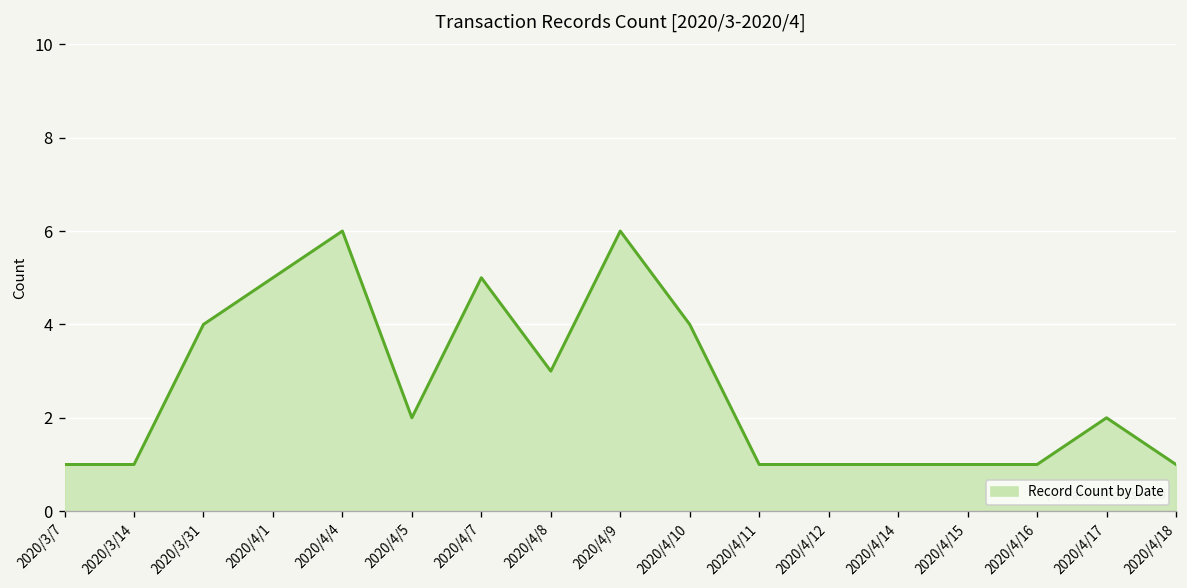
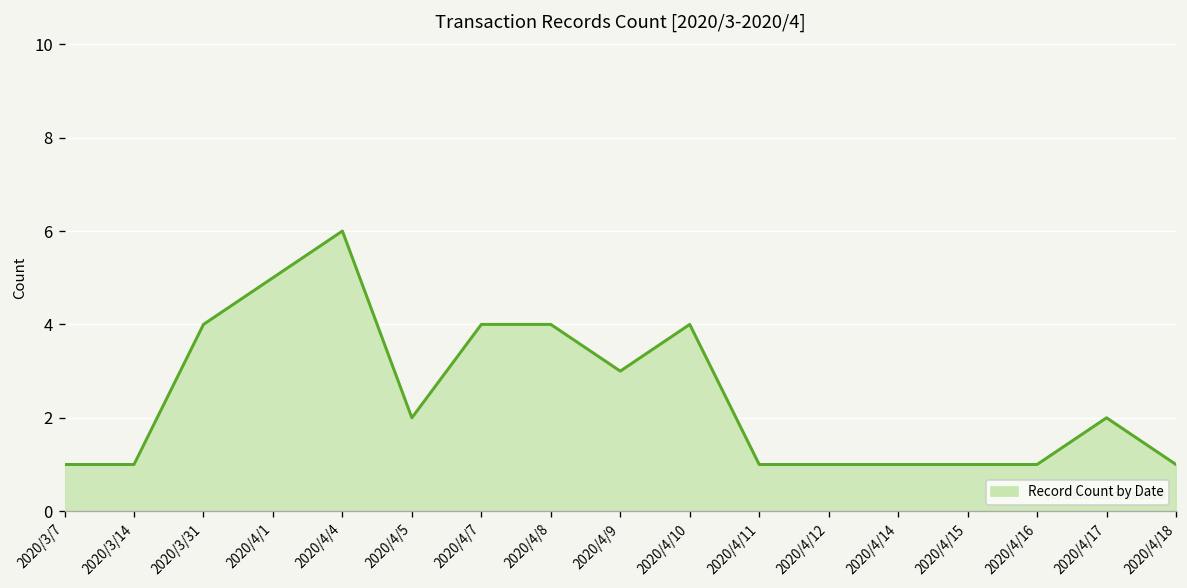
2020/4/7: 5 -> 4
2020/4/8: 3 -> 4
2020/4/9: 6 -> 3
